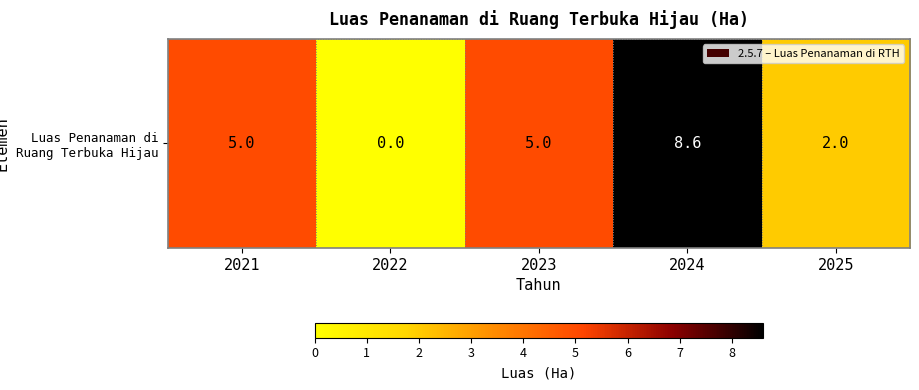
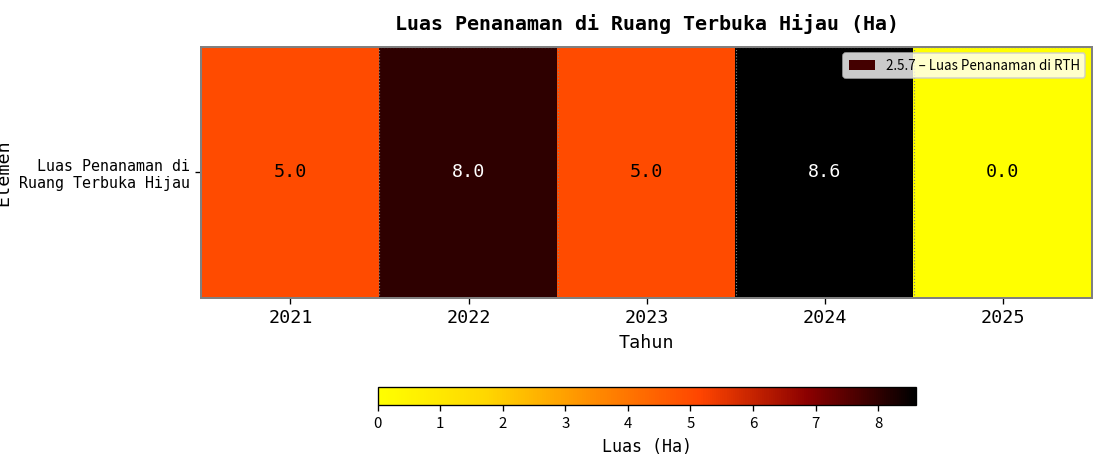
Luas Penanaman di Ruang Terbuka Hijau, 2022: 0.0 -> 8.0
Luas Penanaman di Ruang Terbuka Hijau, 2025: 2.0 -> 0.0
